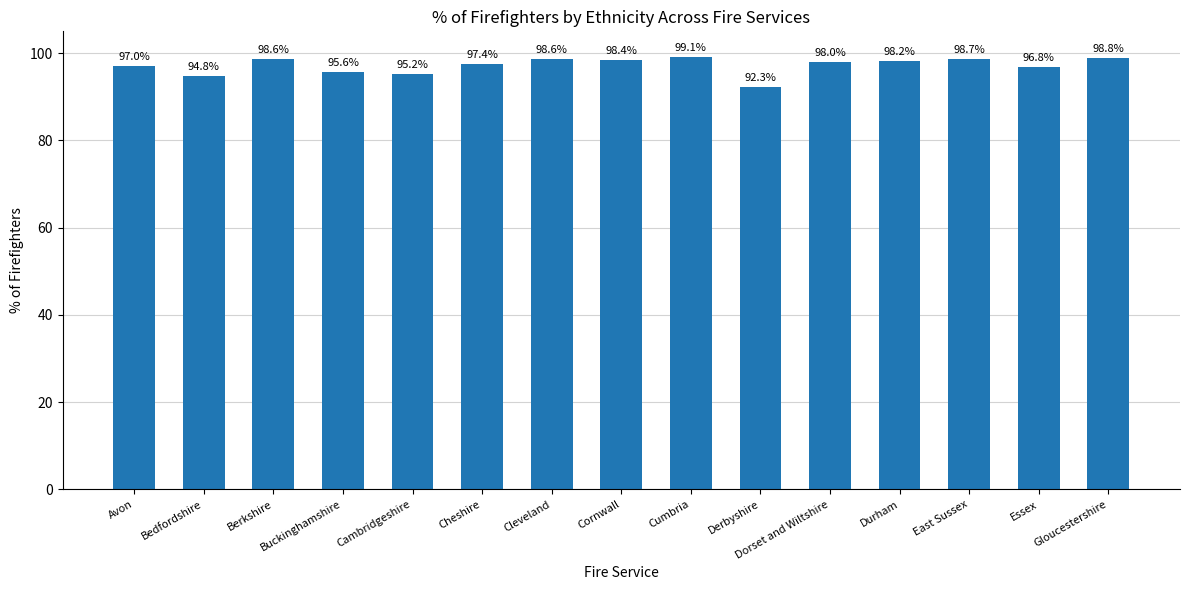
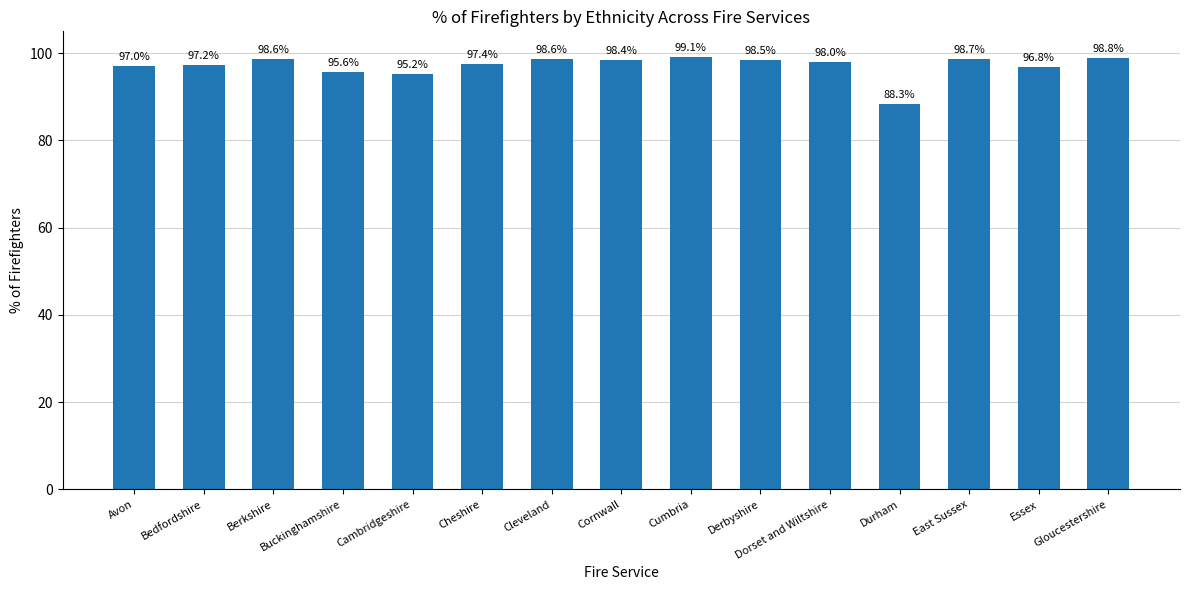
Bedfordshire: 94.8% -> 97.2%
Derbyshire: 92.3% -> 98.5%
Durham: 98.2% -> 88.3%
